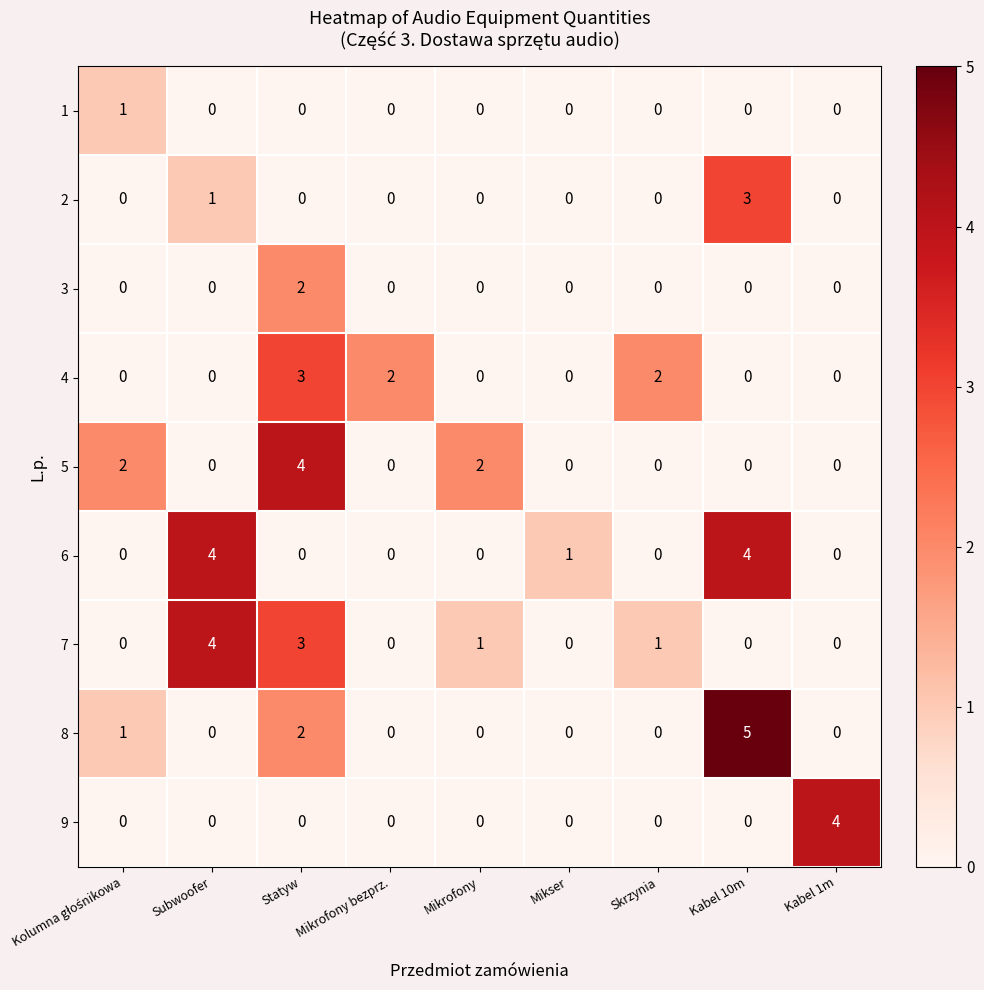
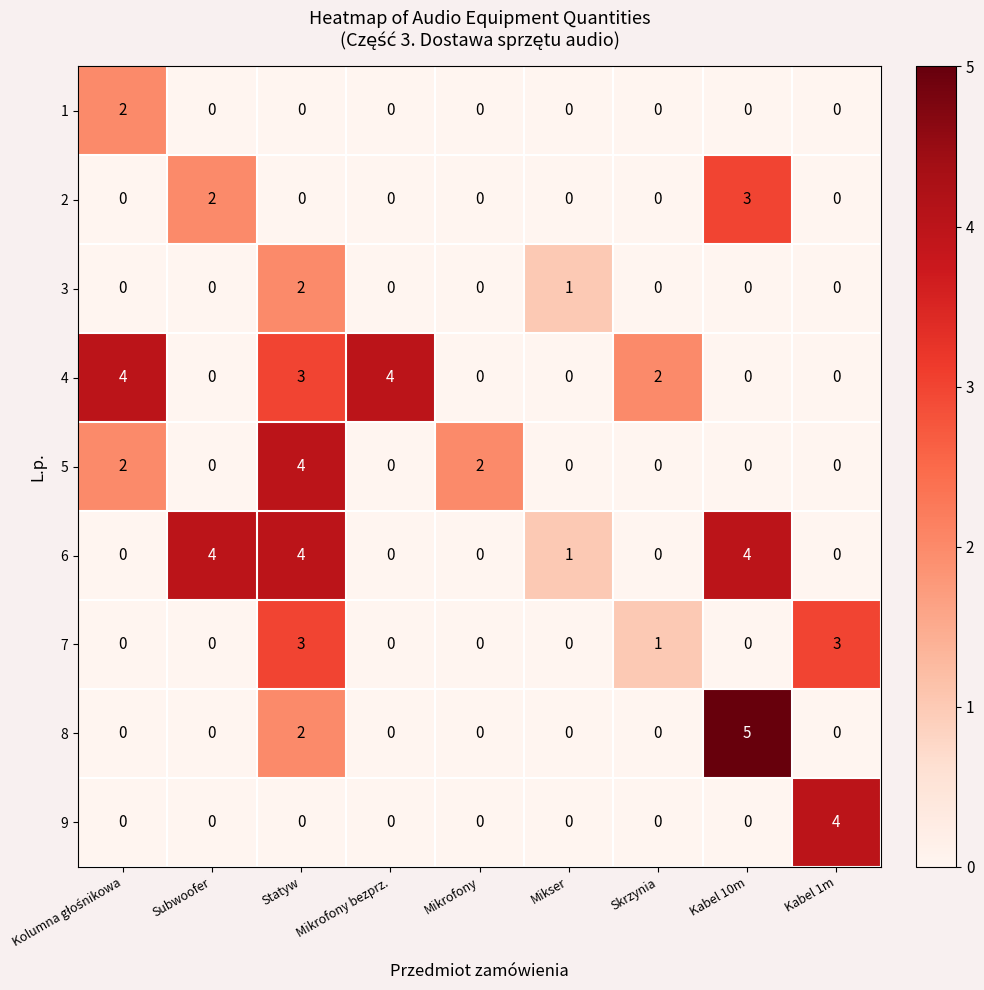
1, Kolumna głośnikowa: 1 -> 2
2, Subwoofer: 1 -> 2
3, Mikser: 0 -> 1
4, Kolumna głośnikowa: 0 -> 4
4, Mikrofony bezprz.: 2 -> 4
6, Statyw: 0 -> 4
7, Subwoofer: 4 -> 0
7, Mikrofony: 1 -> 0
7, Kabel 1m: 0 -> 3
8, Kolumna głośnikowa: 1 -> 0
